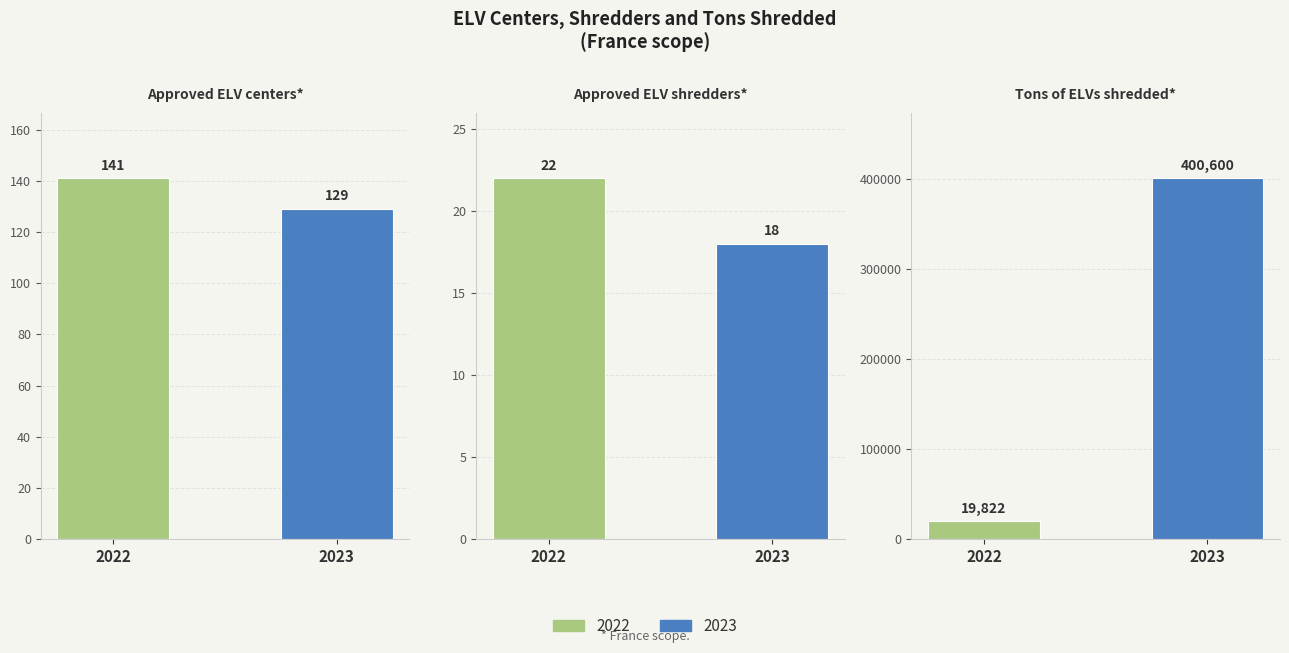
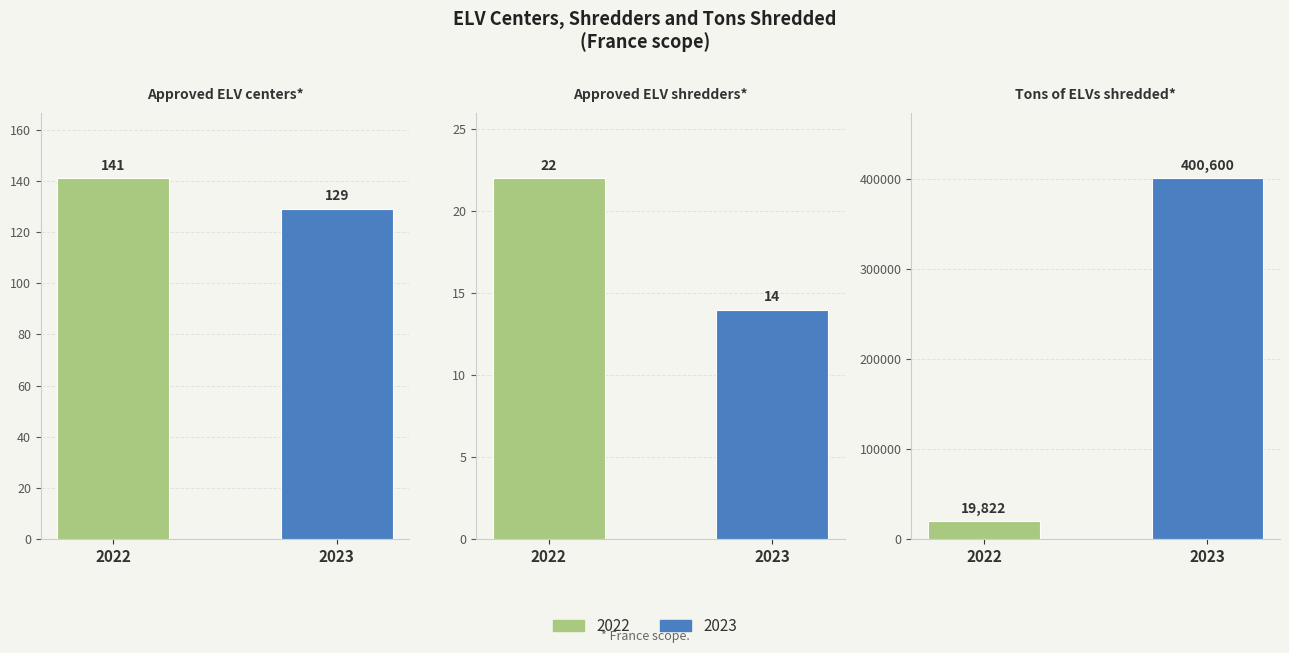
Approved ELV shredders*, 2023: 18 -> 14
